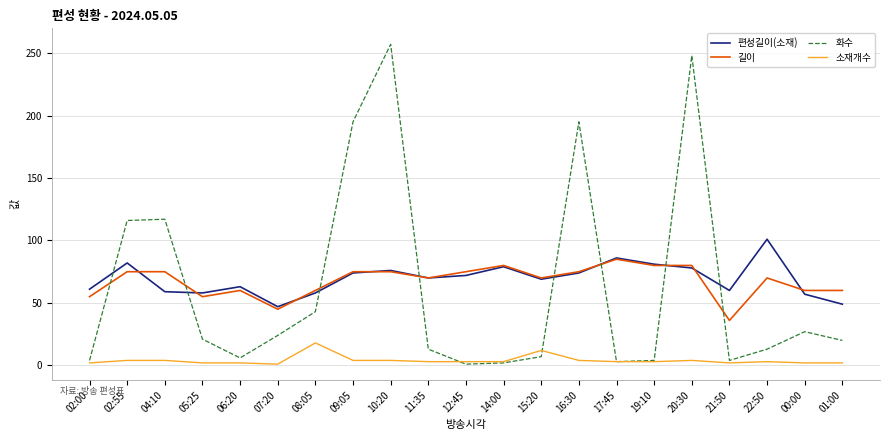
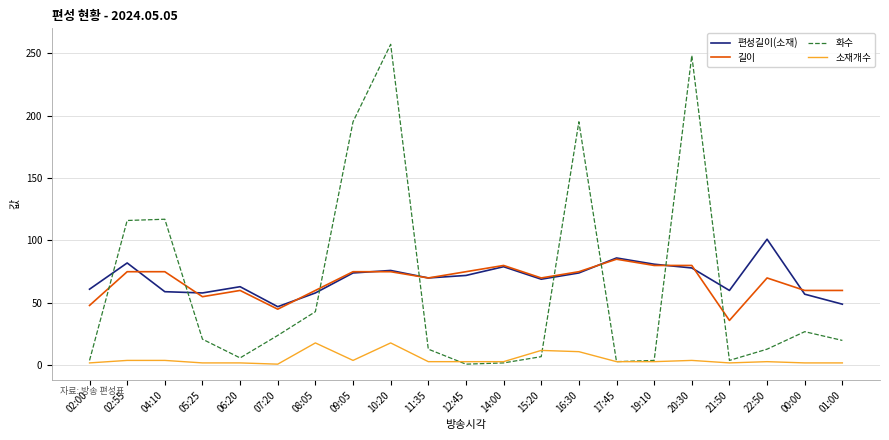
길이, 02:00: 55 -> 48
소재개수, 10:20: 4 -> 18
소재개수, 16:30: 4 -> 11
